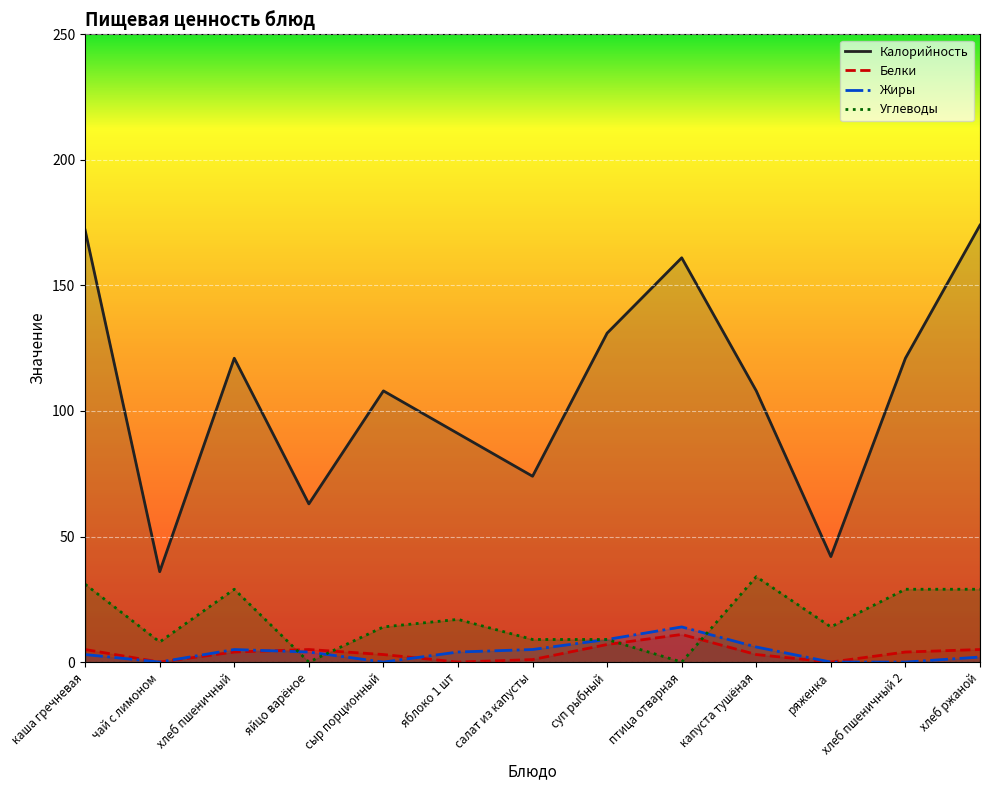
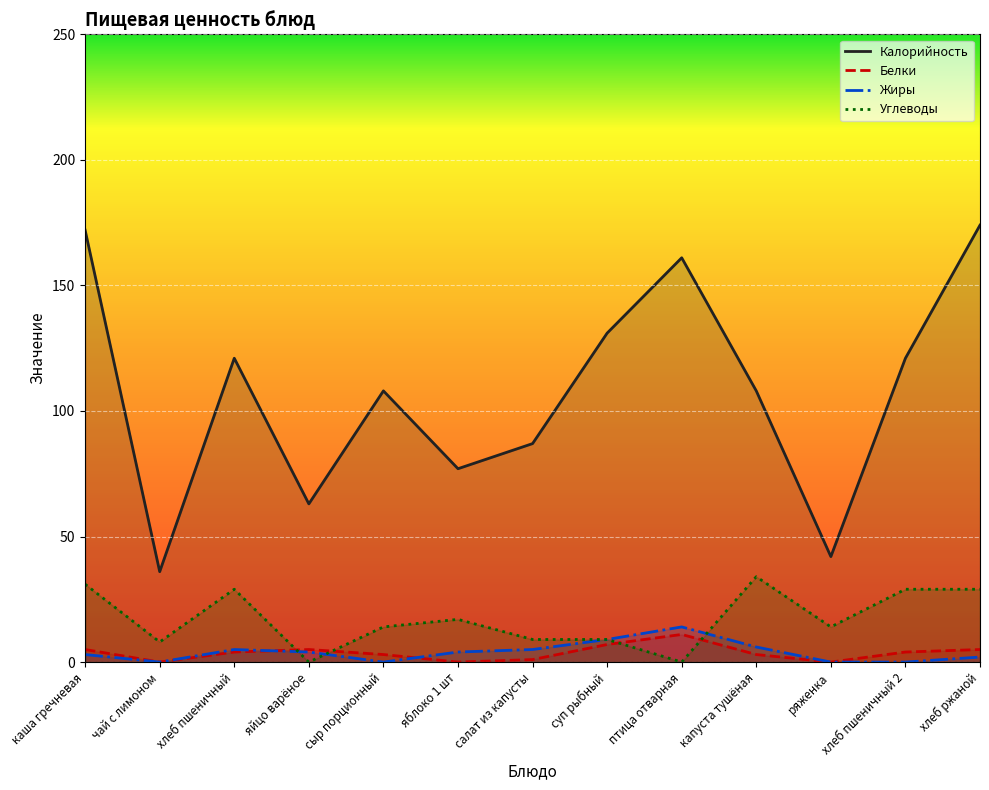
Калорийность, яблоко 1 шт: 91 -> 77
Калорийность, салат из капусты: 74 -> 87
